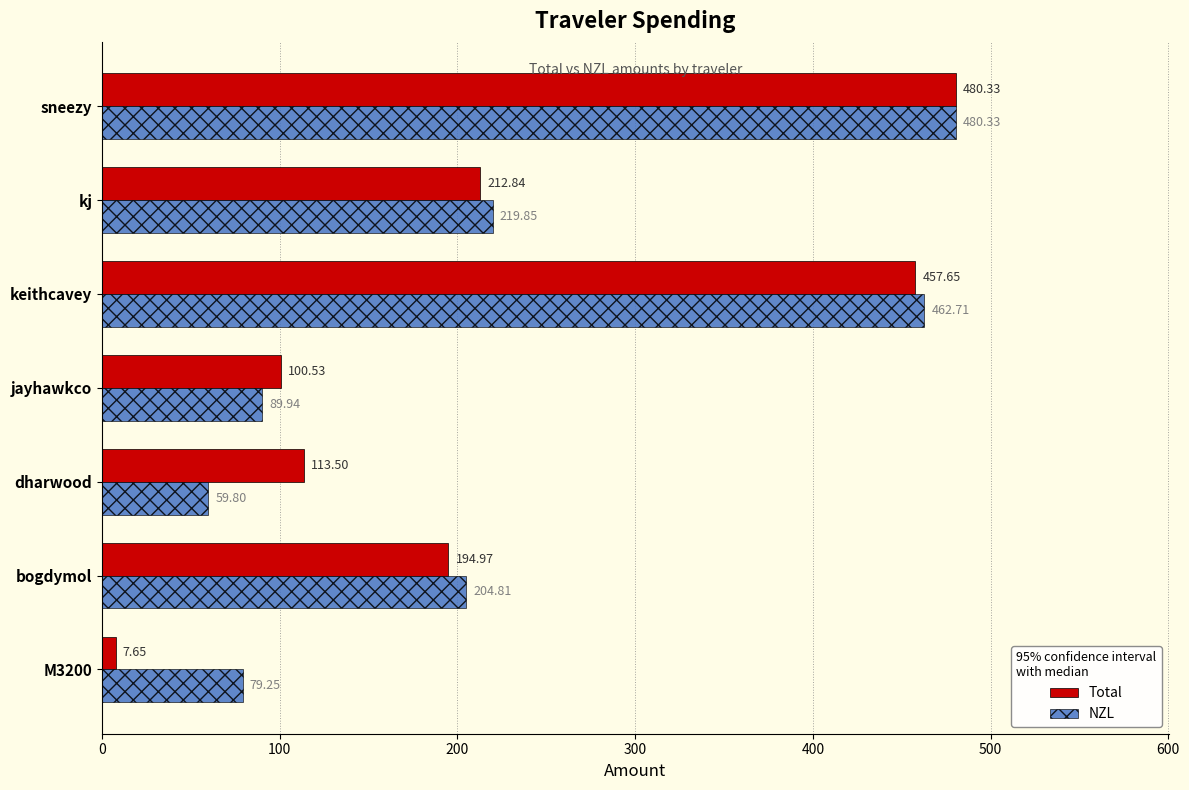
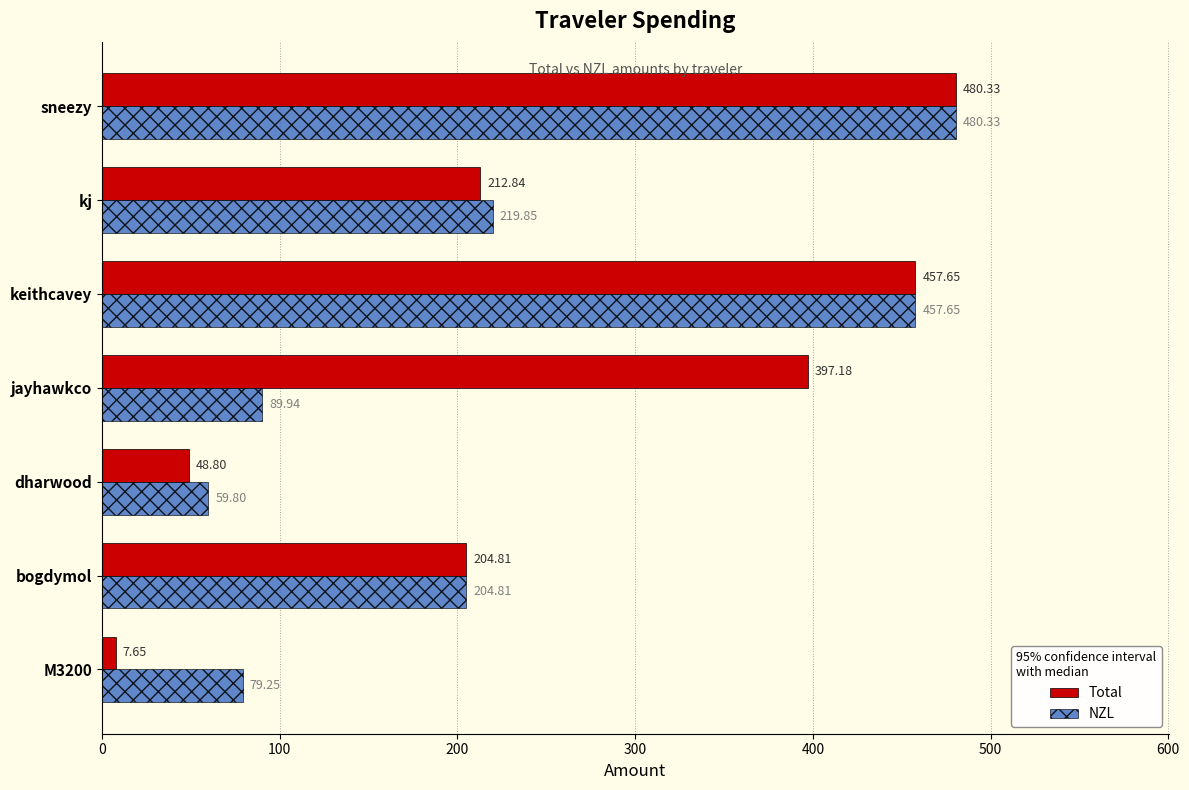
NZL, keithcavey: 462.71 -> 457.65
Total, jayhawkco: 100.53 -> 397.18
Total, dharwood: 113.50 -> 48.80
Total, bogdymol: 194.97 -> 204.81
